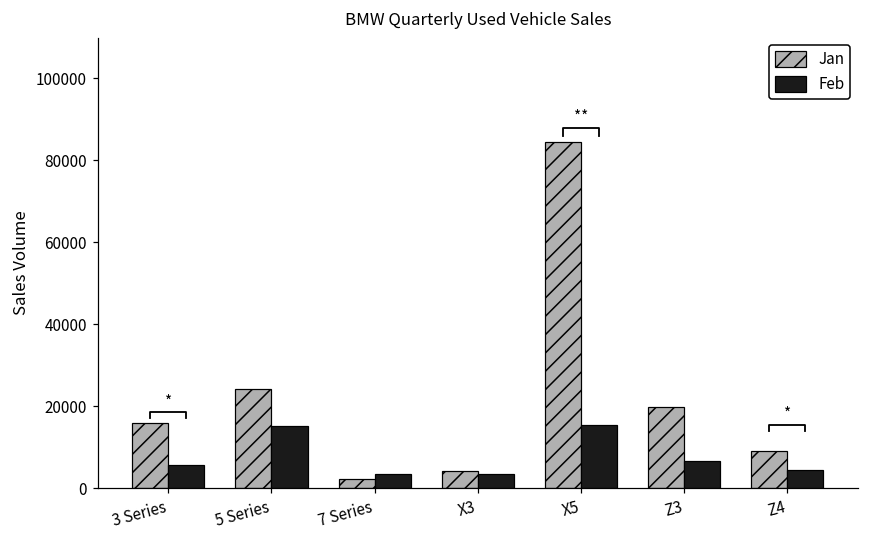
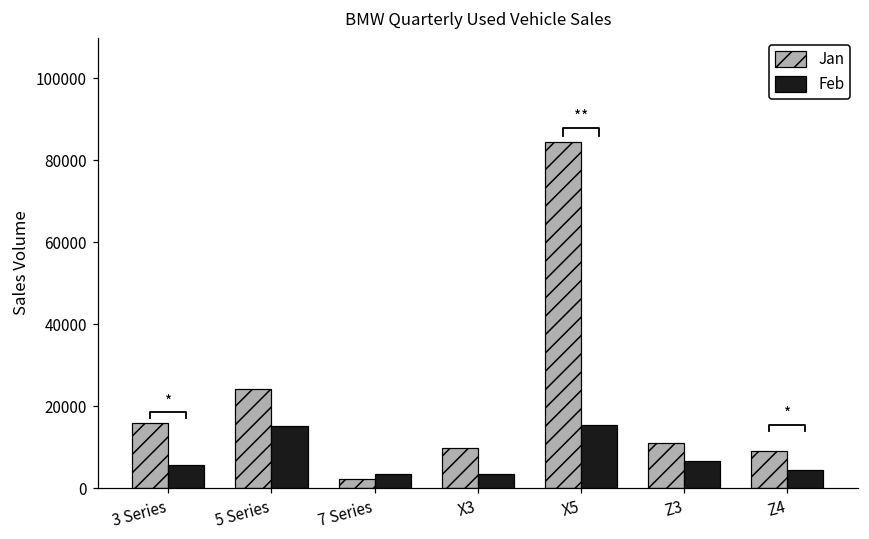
Jan, X3: 4000 -> 10000
Jan, Z3: 20000 -> 11000
